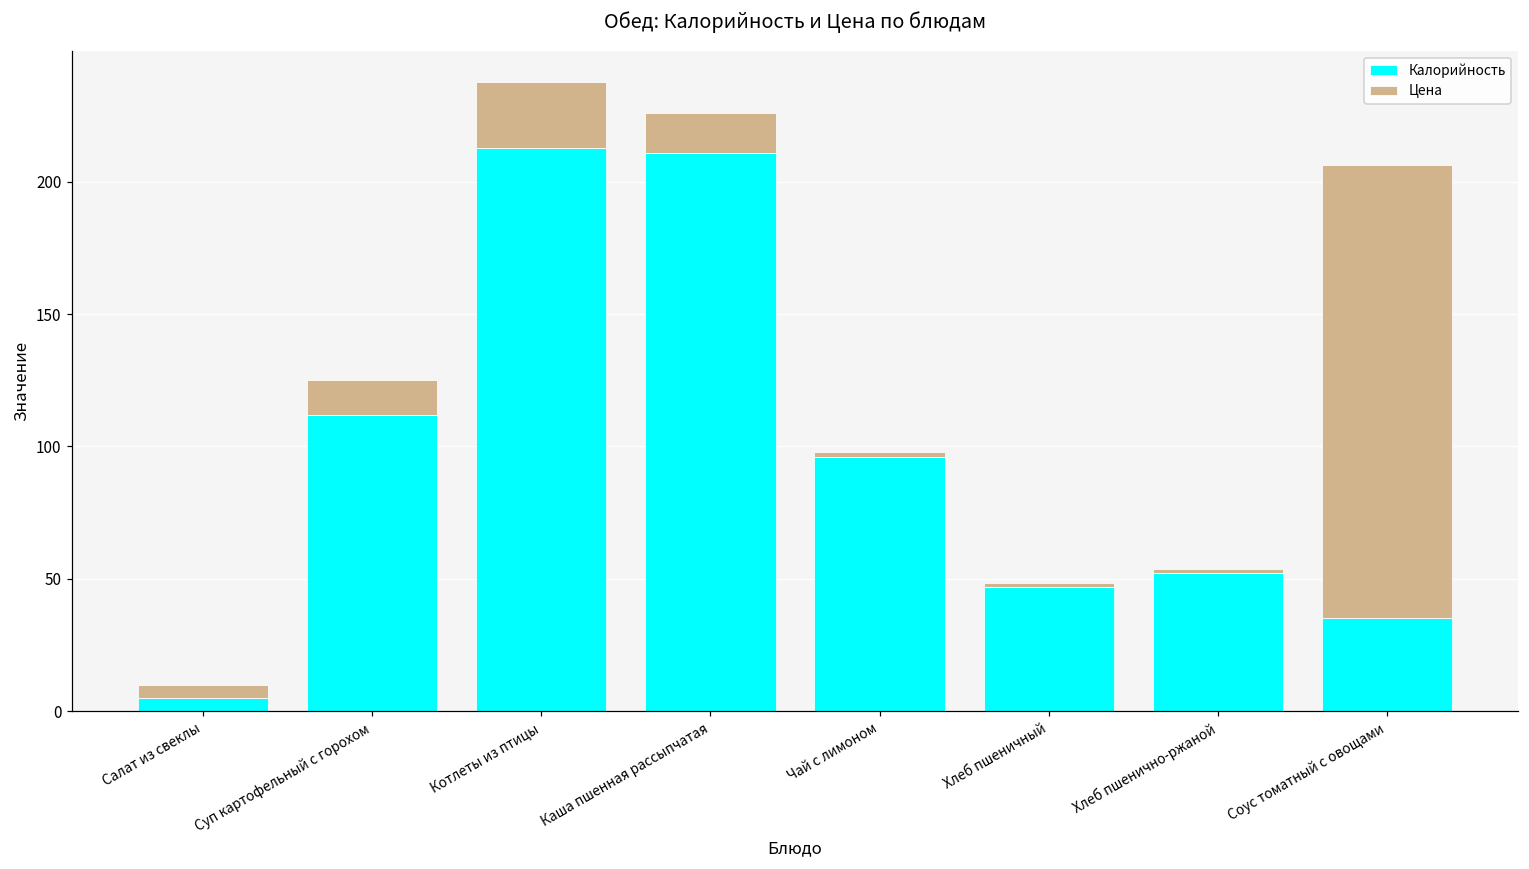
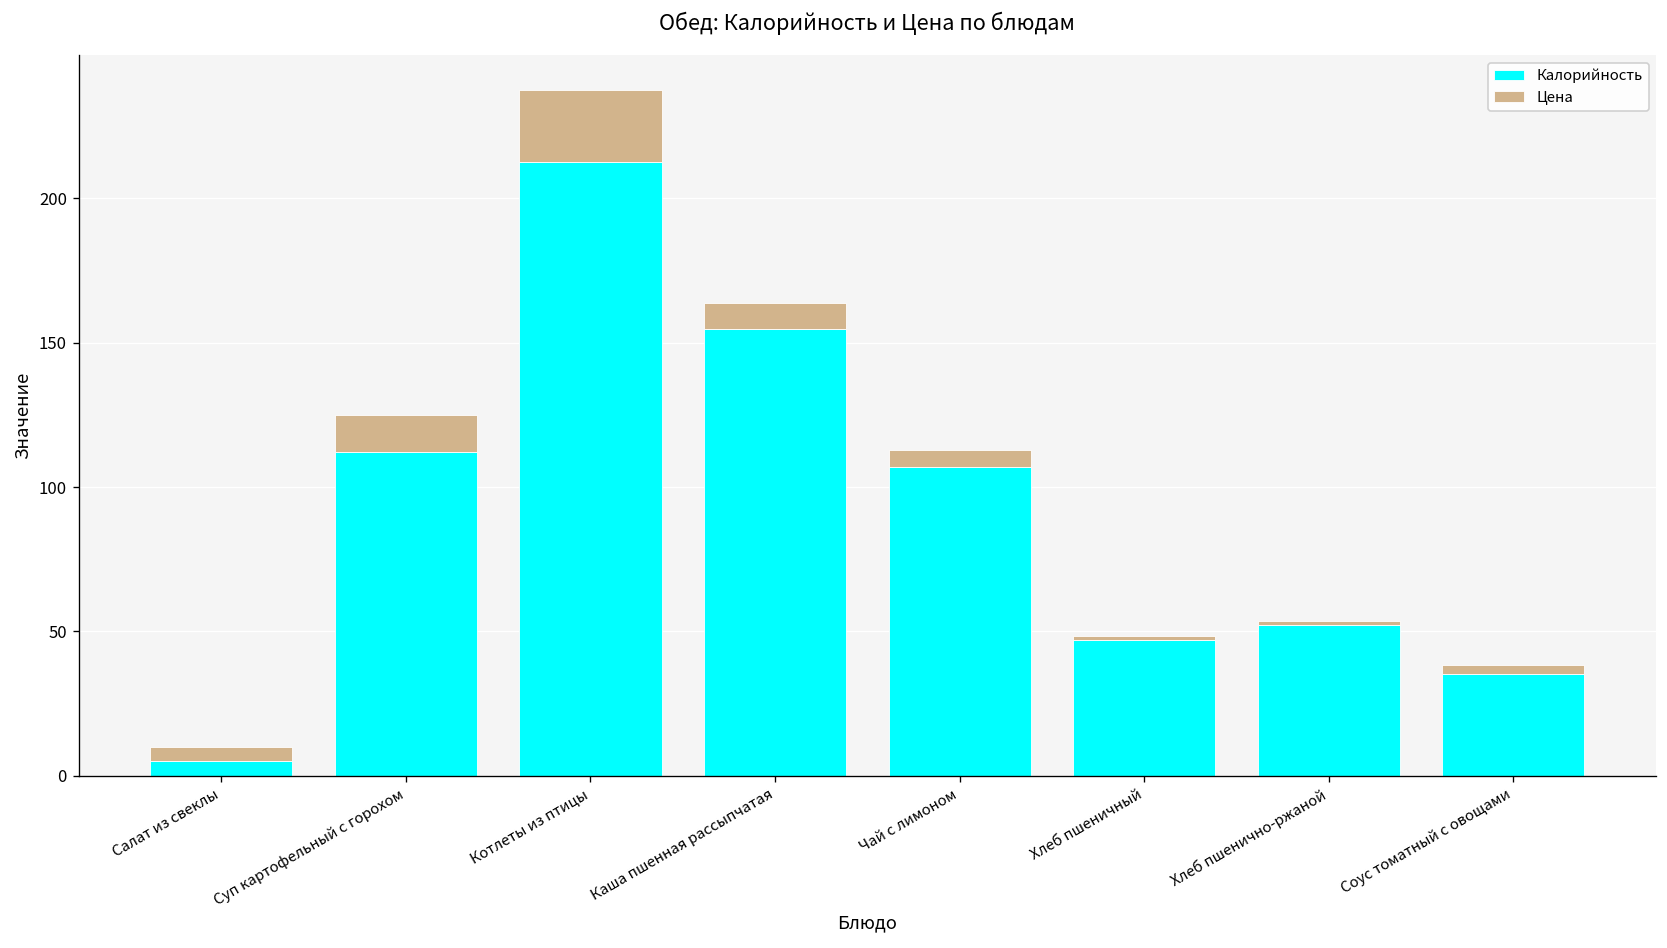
Калорийность, Каша пшенная рассыпчатая: 211 -> 155
Цена, Каша пшенная рассыпчатая: 15 -> 9
Калорийность, Чай с лимоном: 96 -> 107
Цена, Чай с лимоном: 2 -> 6
Цена, Соус томатный с овощами: 171 -> 3
